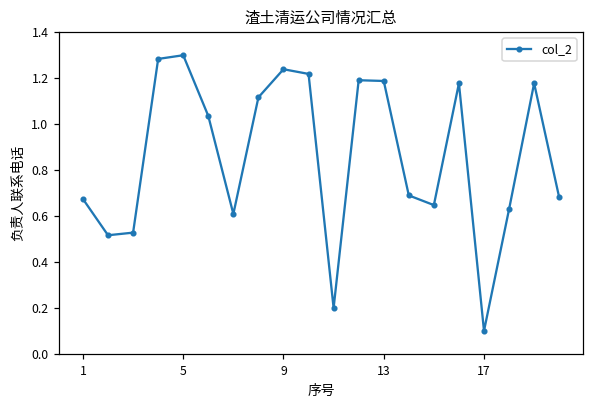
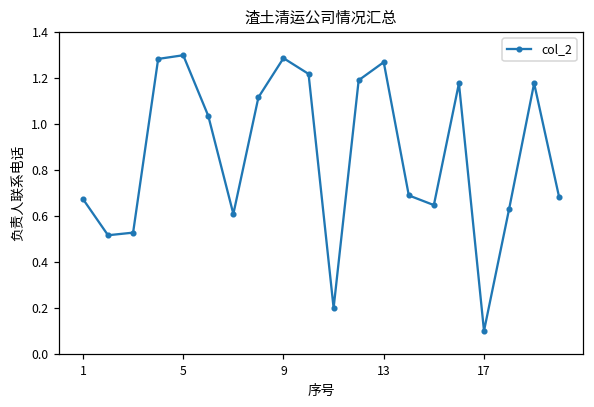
9: 1.24 -> 1.29
13: 1.19 -> 1.27
